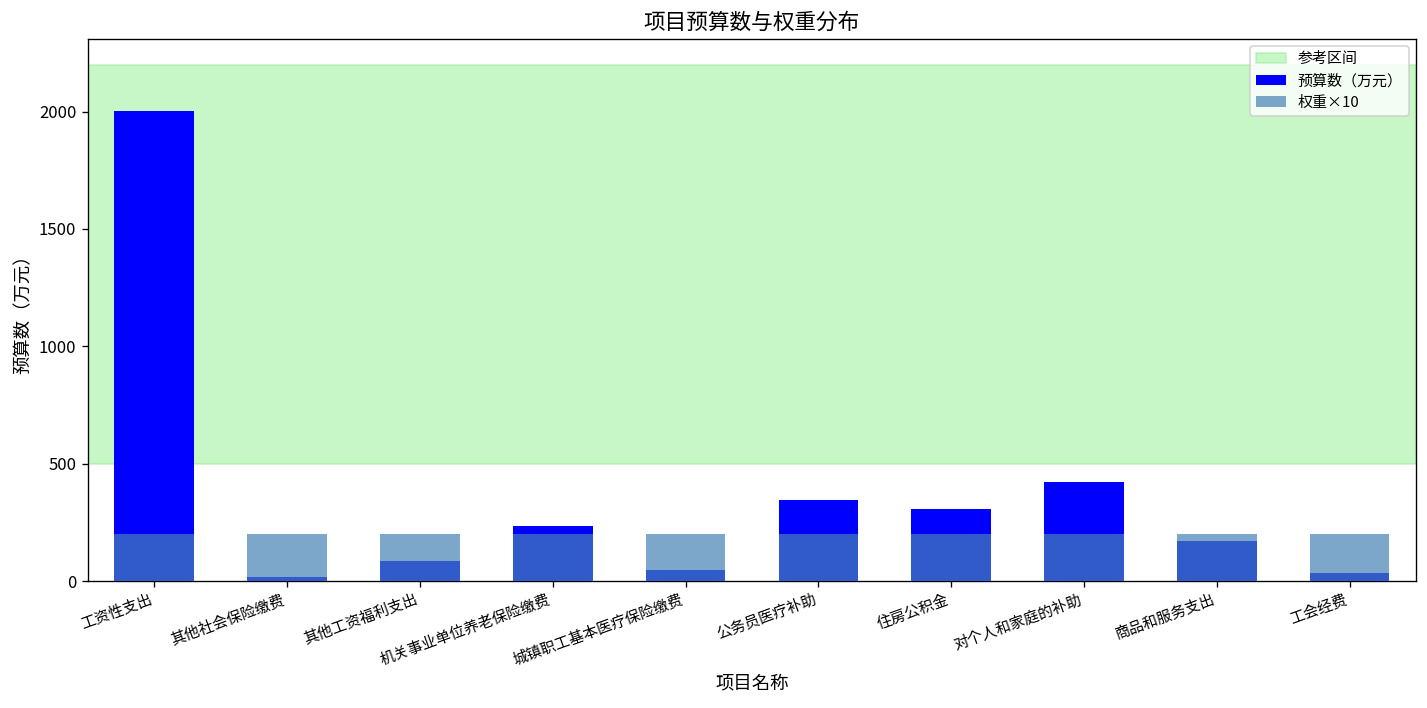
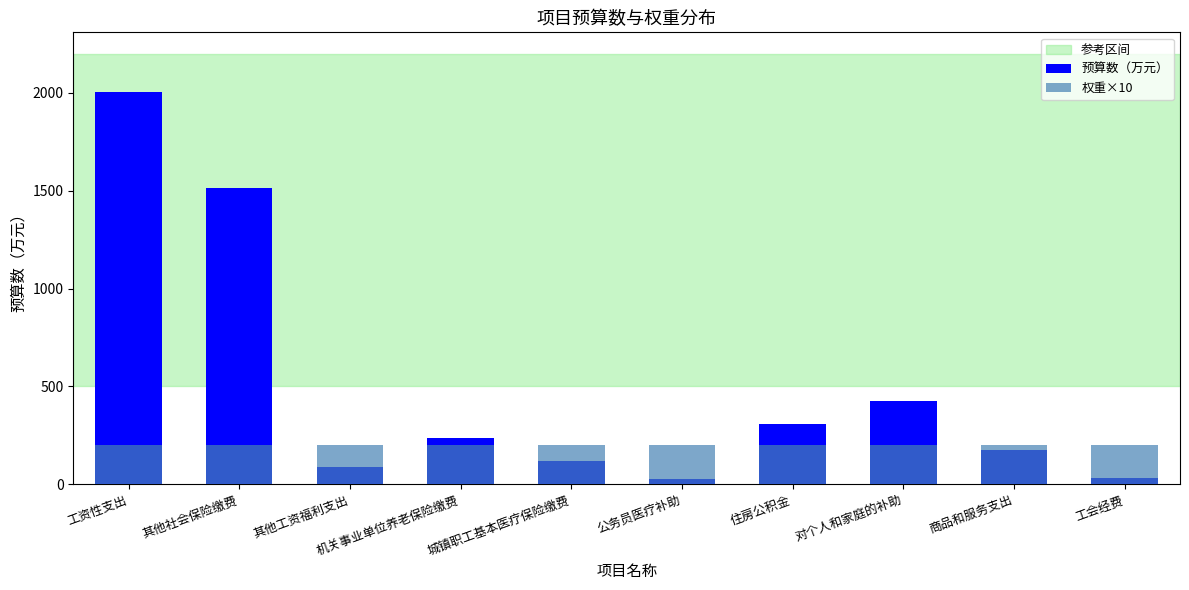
预算数（万元）, 其他社会保险缴费: 20 -> 1510
预算数（万元）, 城镇职工基本医疗保险缴费: 50 -> 120
预算数（万元）, 公务员医疗补助: 350 -> 20
